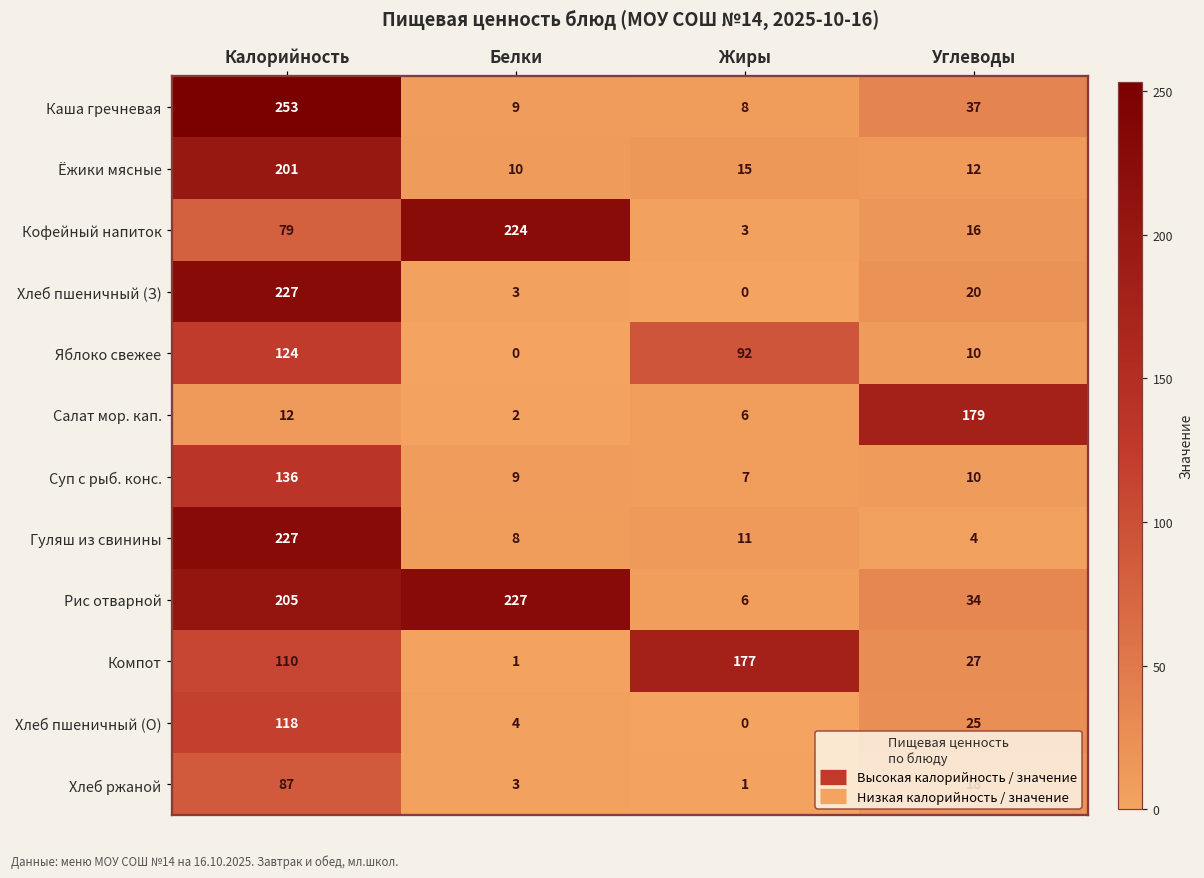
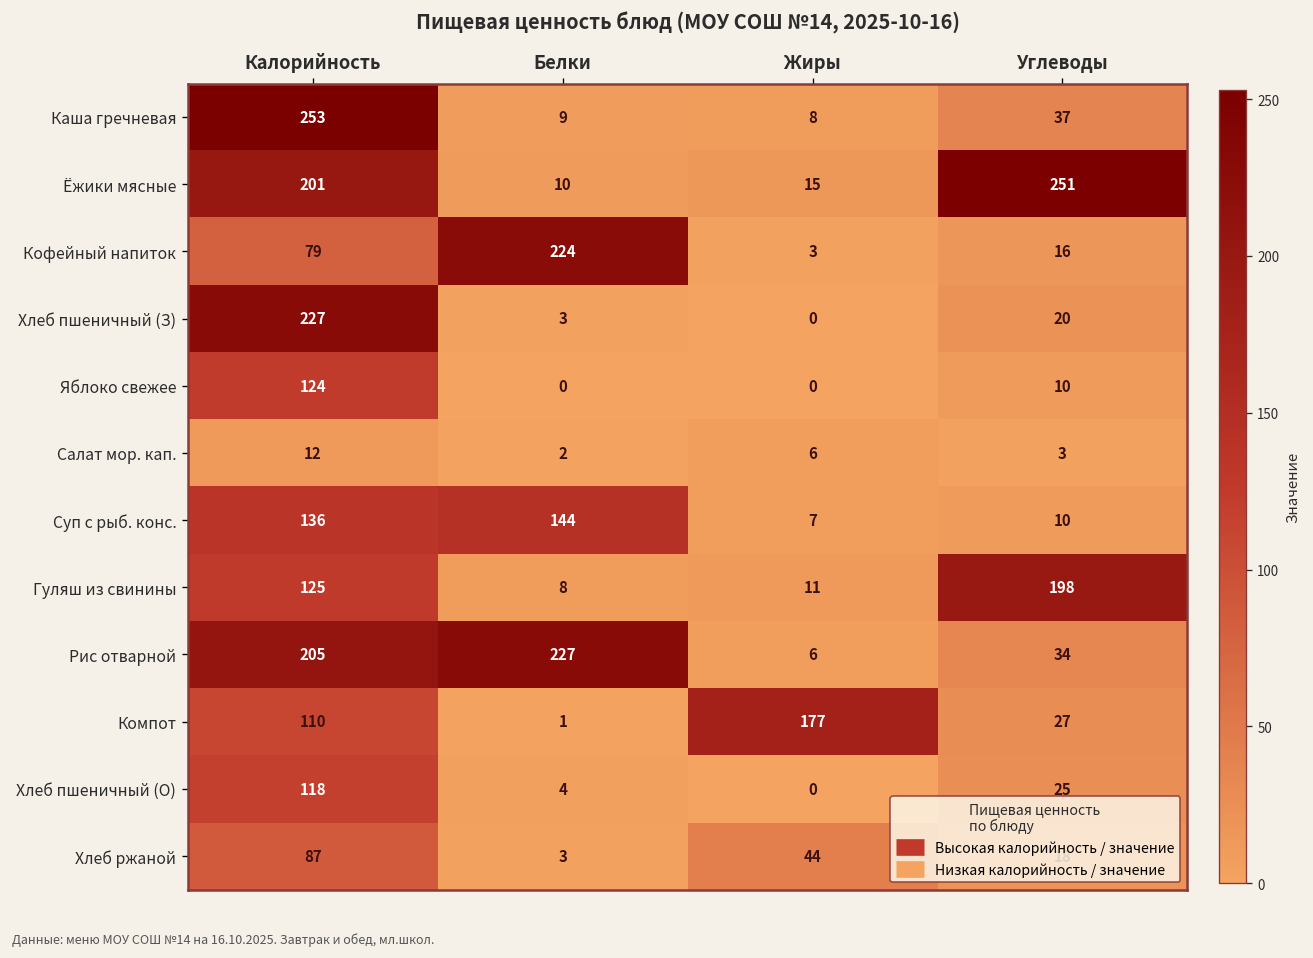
Ёжики мясные, Углеводы: 12 -> 251
Яблоко свежее, Жиры: 92 -> 0
Салат мор. кап., Углеводы: 179 -> 3
Суп с рыб. конс., Белки: 9 -> 144
Гуляш из свинины, Калорийность: 227 -> 125
Гуляш из свинины, Углеводы: 4 -> 198
Хлеб ржаной, Жиры: 1 -> 44
